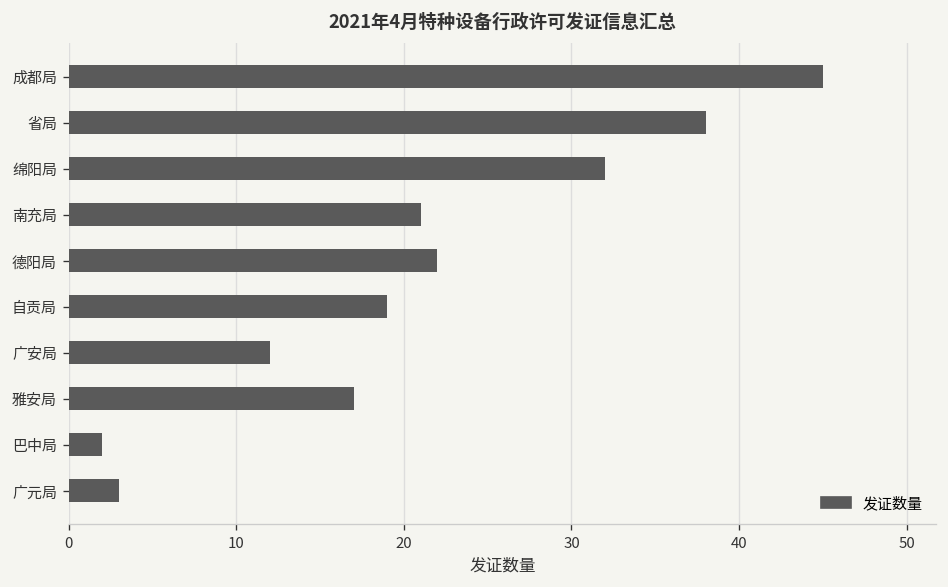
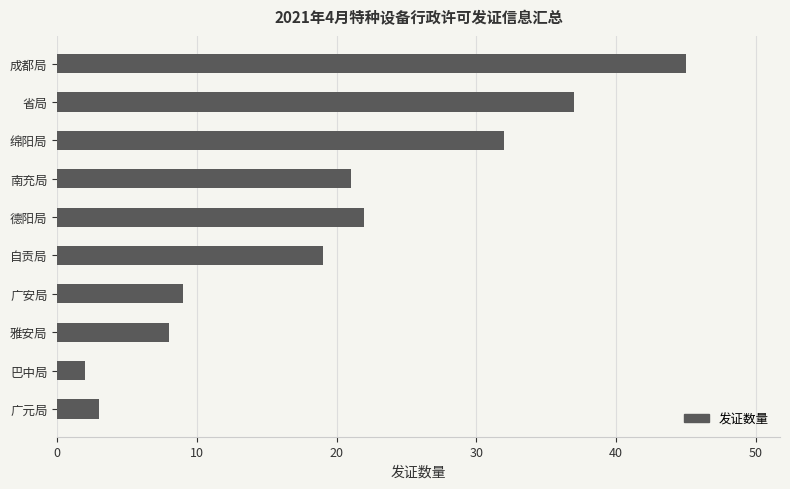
省局: 38 -> 37
广安局: 12 -> 9
雅安局: 17 -> 8
